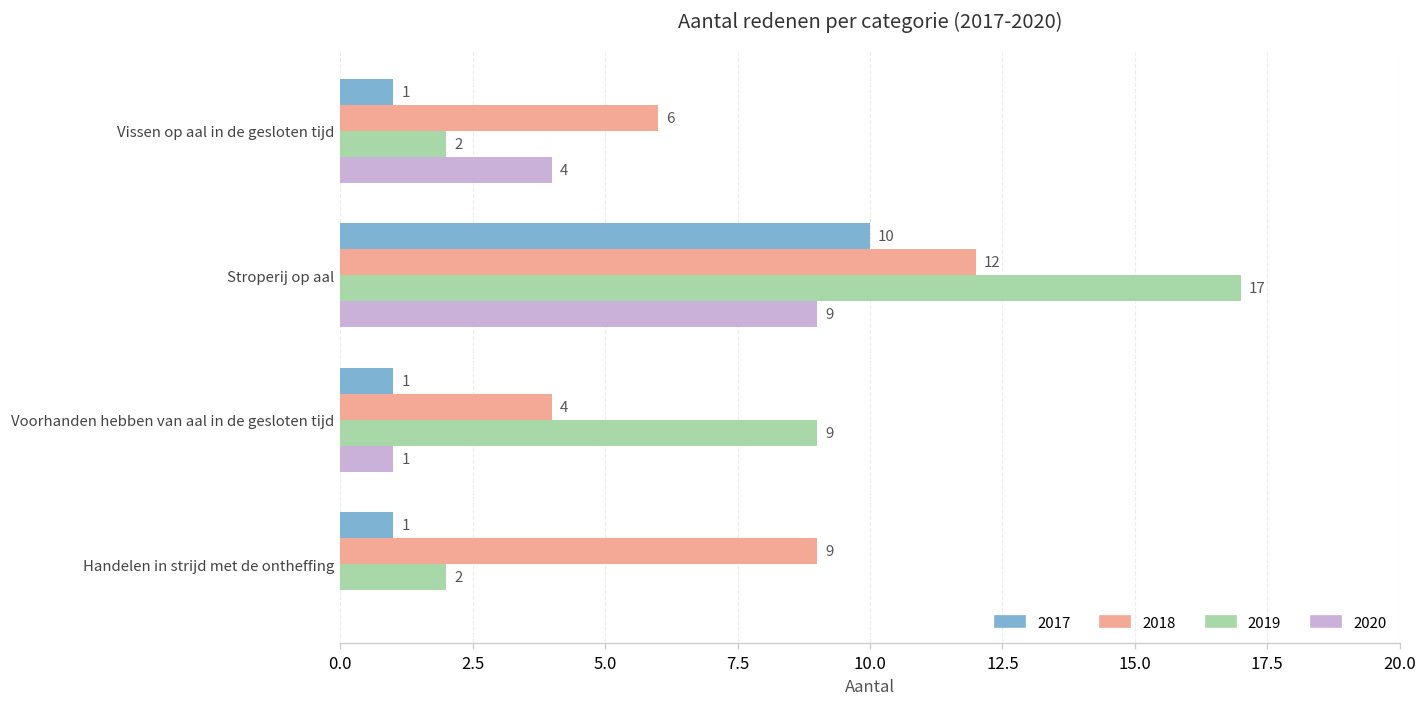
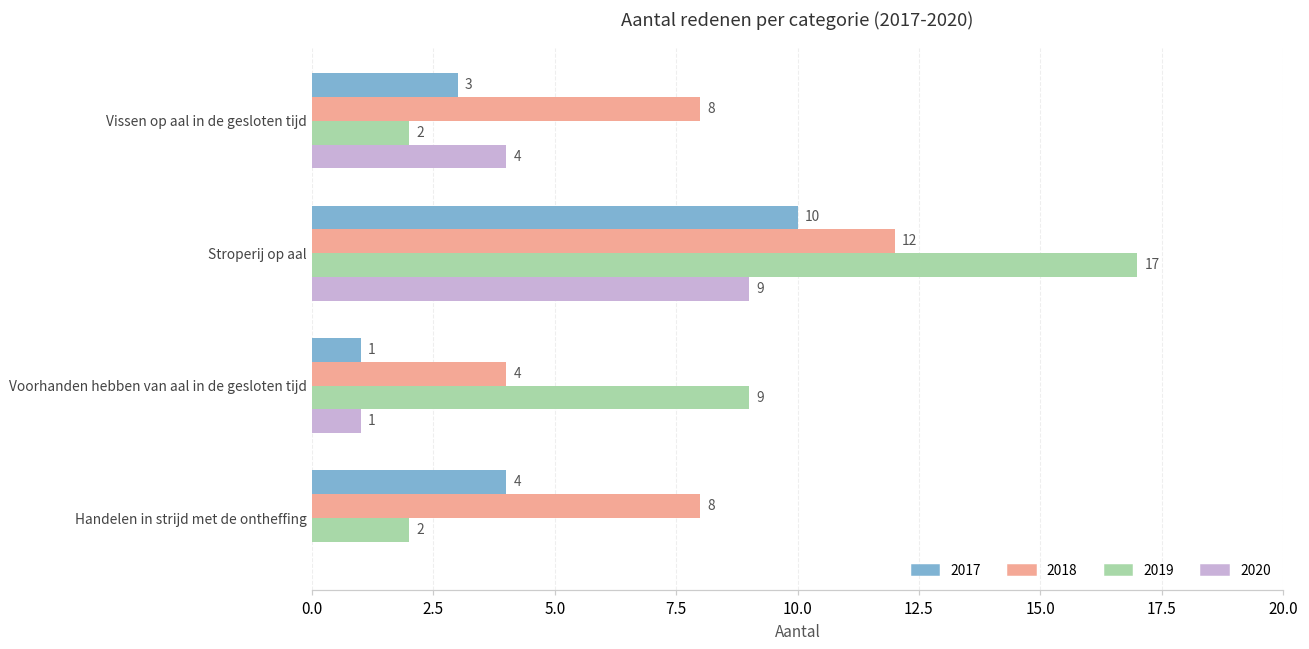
2017, Vissen op aal in de gesloten tijd: 1 -> 3
2018, Vissen op aal in de gesloten tijd: 6 -> 8
2017, Handelen in strijd met de ontheffing: 1 -> 4
2018, Handelen in strijd met de ontheffing: 9 -> 8
